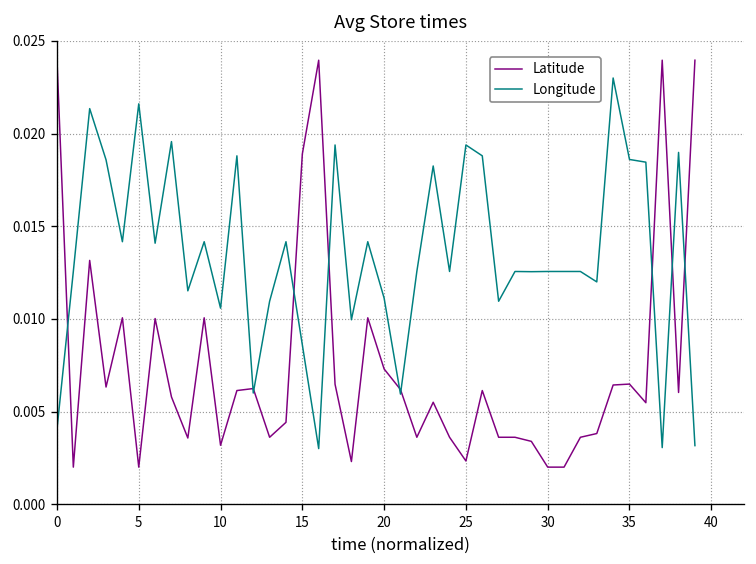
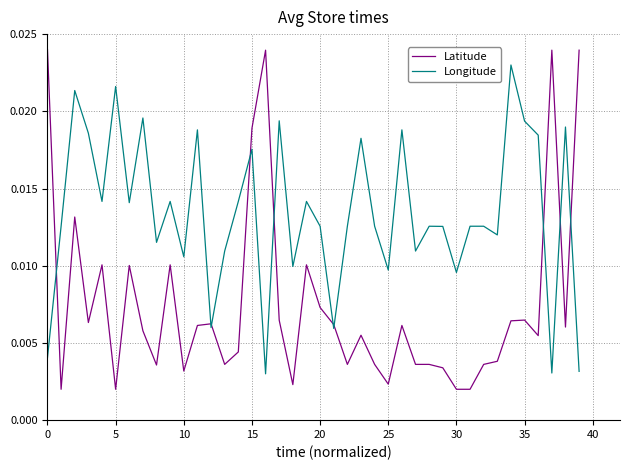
Longitude, 15: 0.0086 -> 0.0175
Longitude, 20: 0.0111 -> 0.0126
Longitude, 25: 0.0194 -> 0.0097
Longitude, 30: 0.0126 -> 0.0096
Longitude, 35: 0.0186 -> 0.0194
